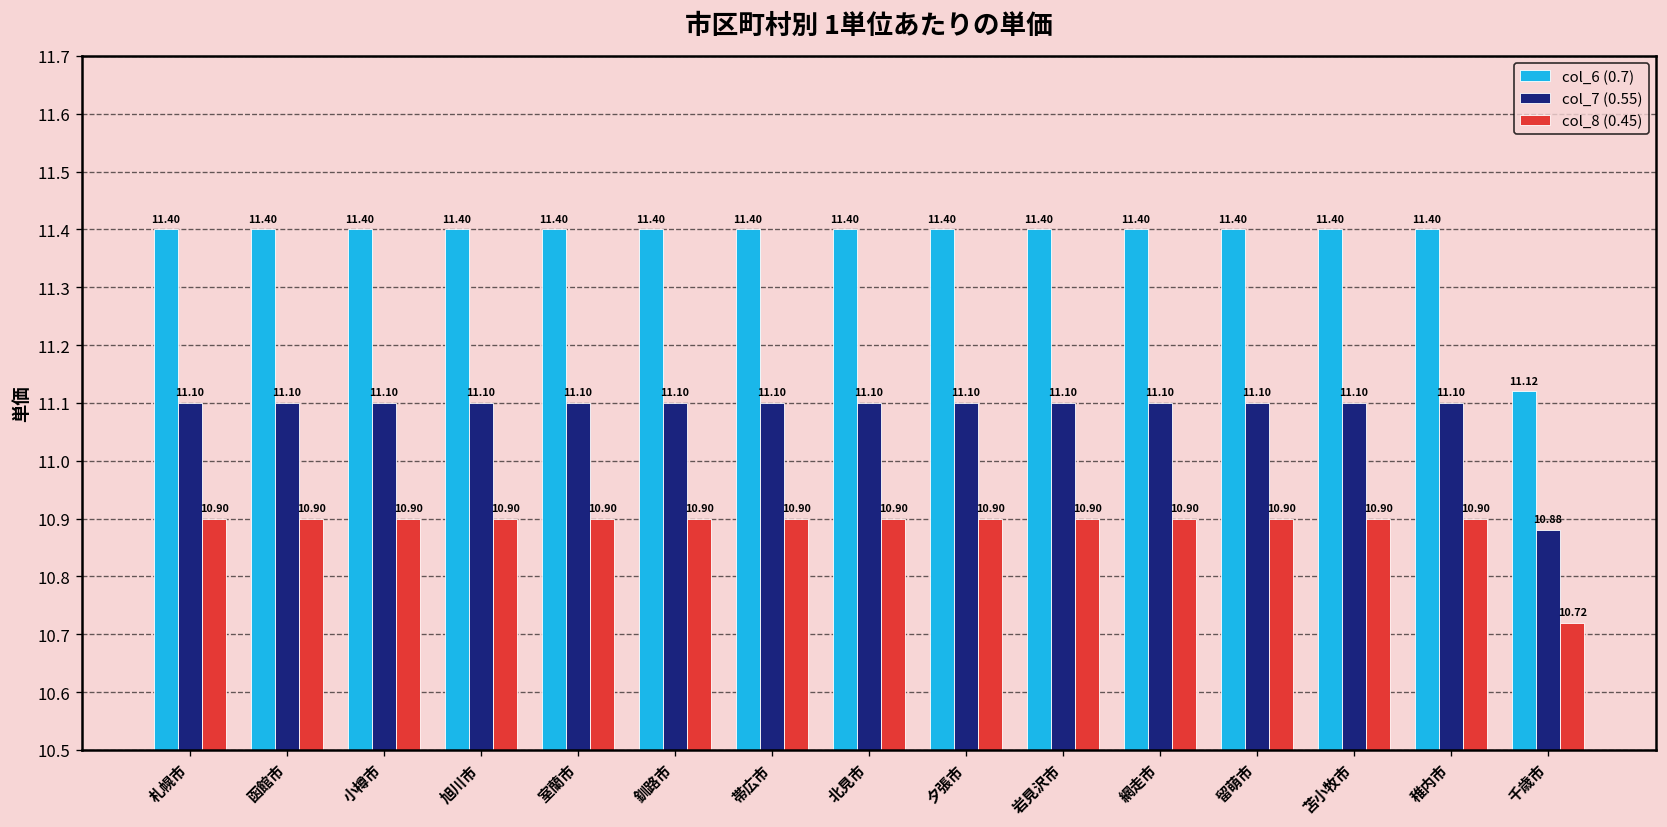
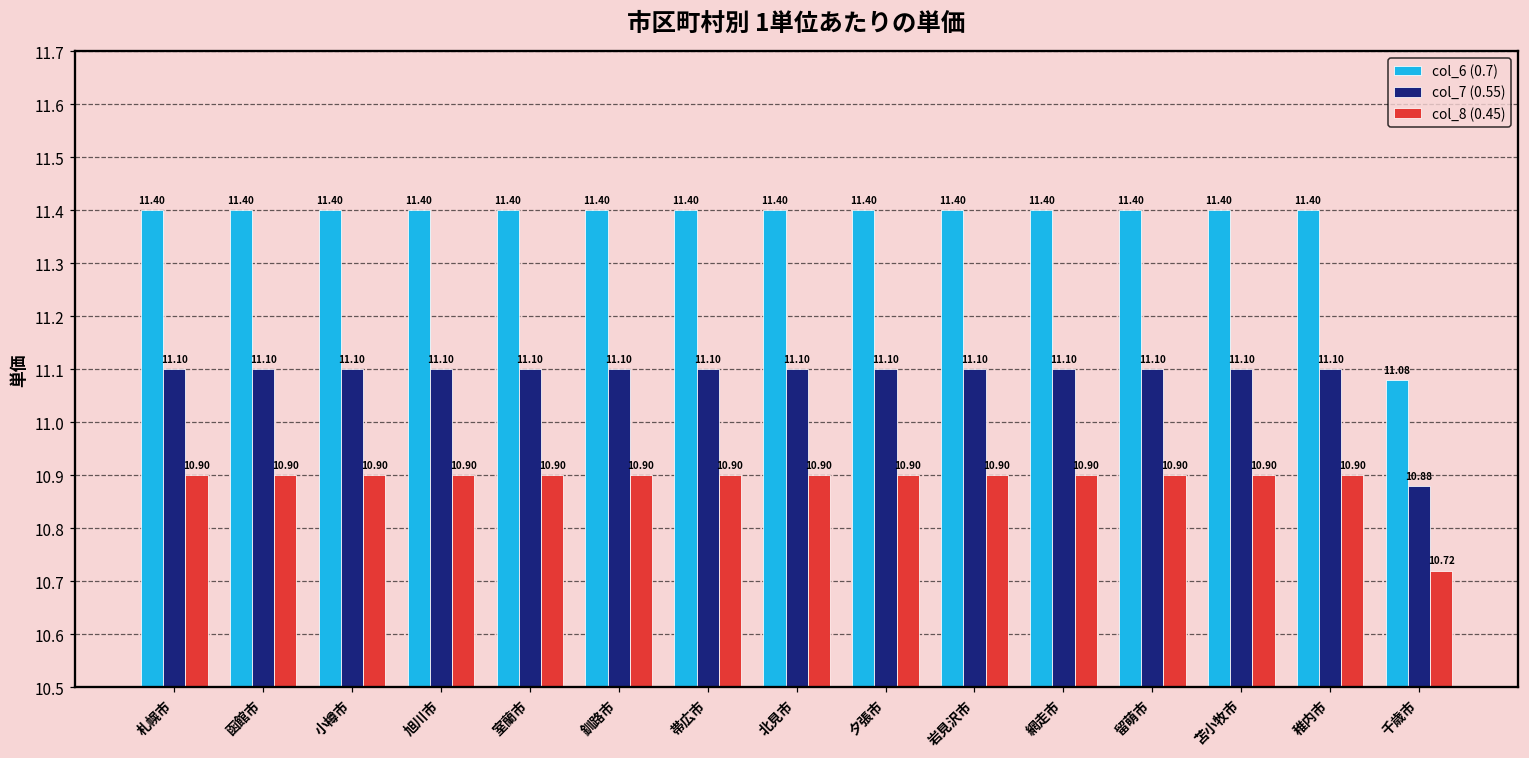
col_6 (0.7), 千歳市: 11.12 -> 11.08
